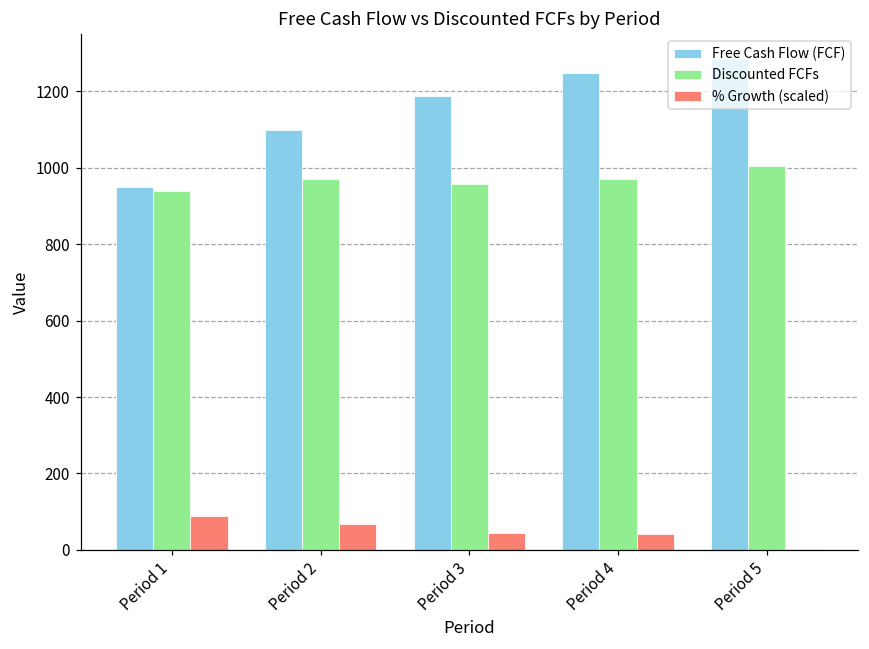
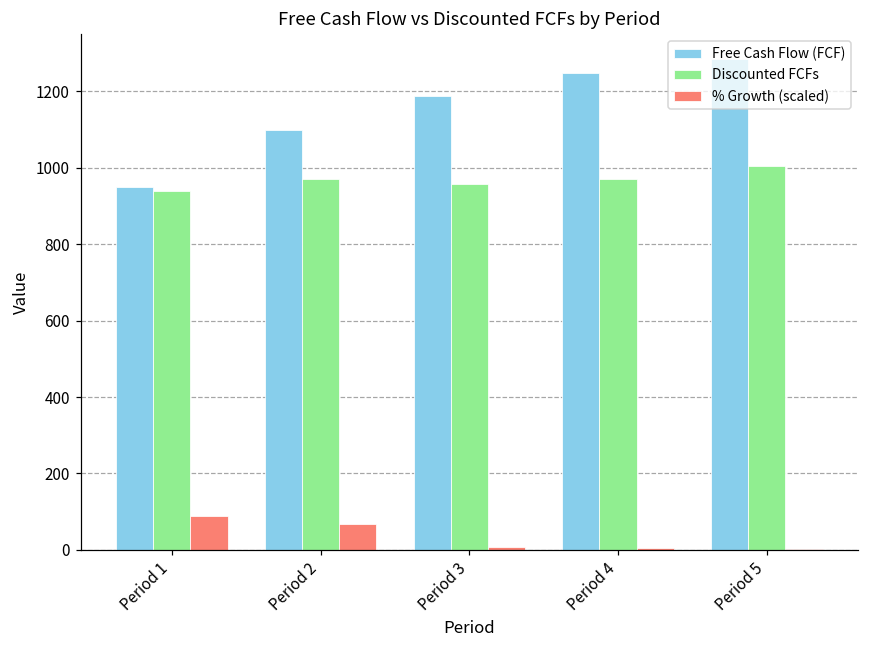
% Growth (scaled), Period 3: 40 -> 10
% Growth (scaled), Period 4: 40 -> 10
